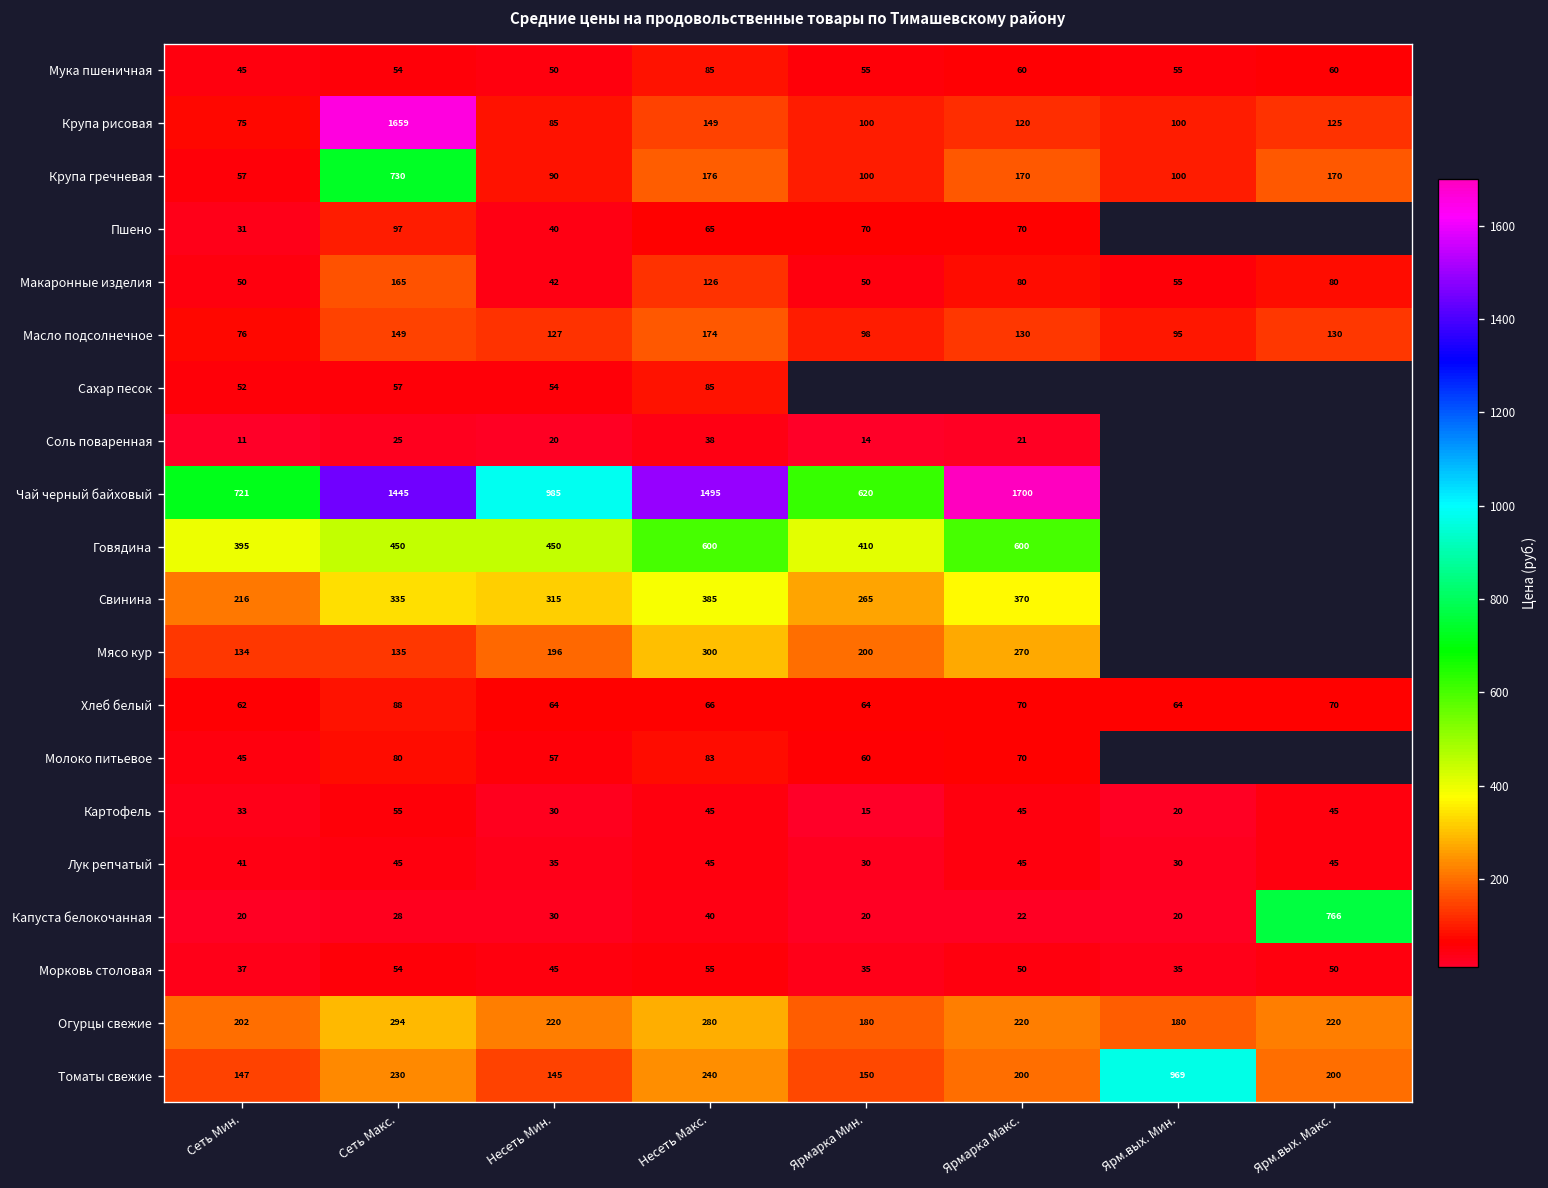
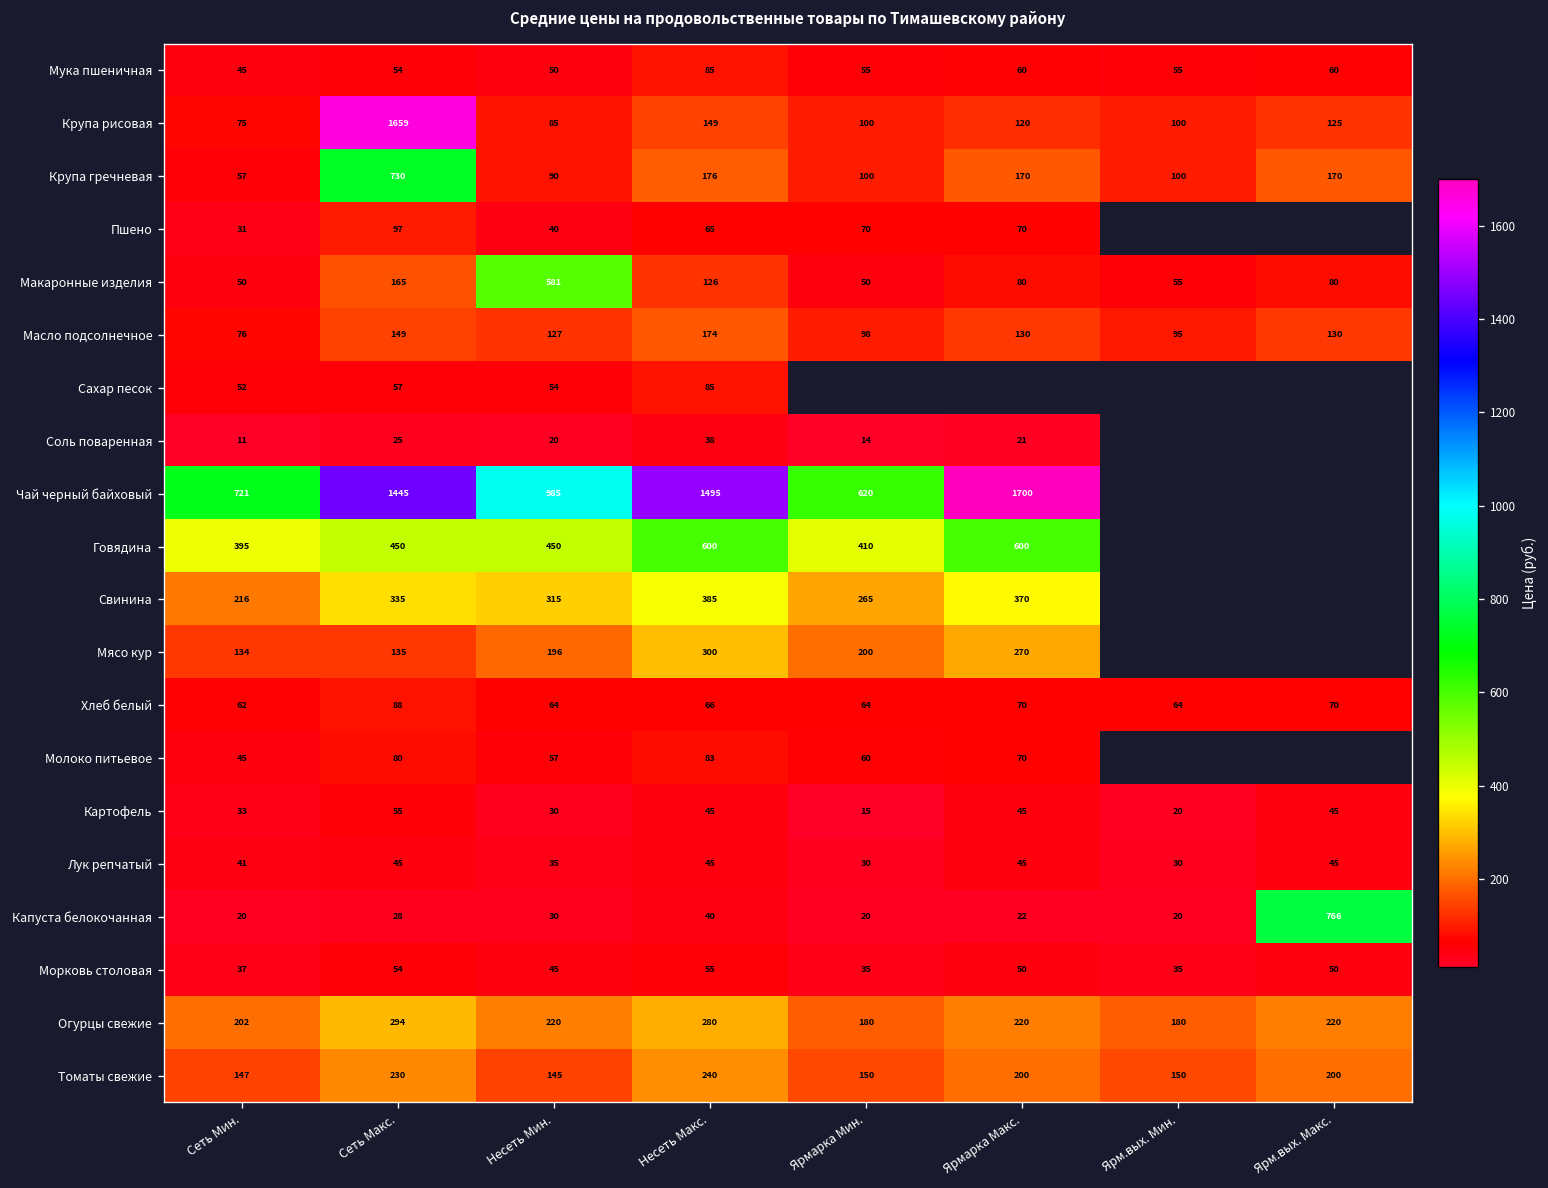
Макаронные изделия, Несеть Мин.: 42 -> 581
Томаты свежие, Ярм.вых. Мин.: 969 -> 150
